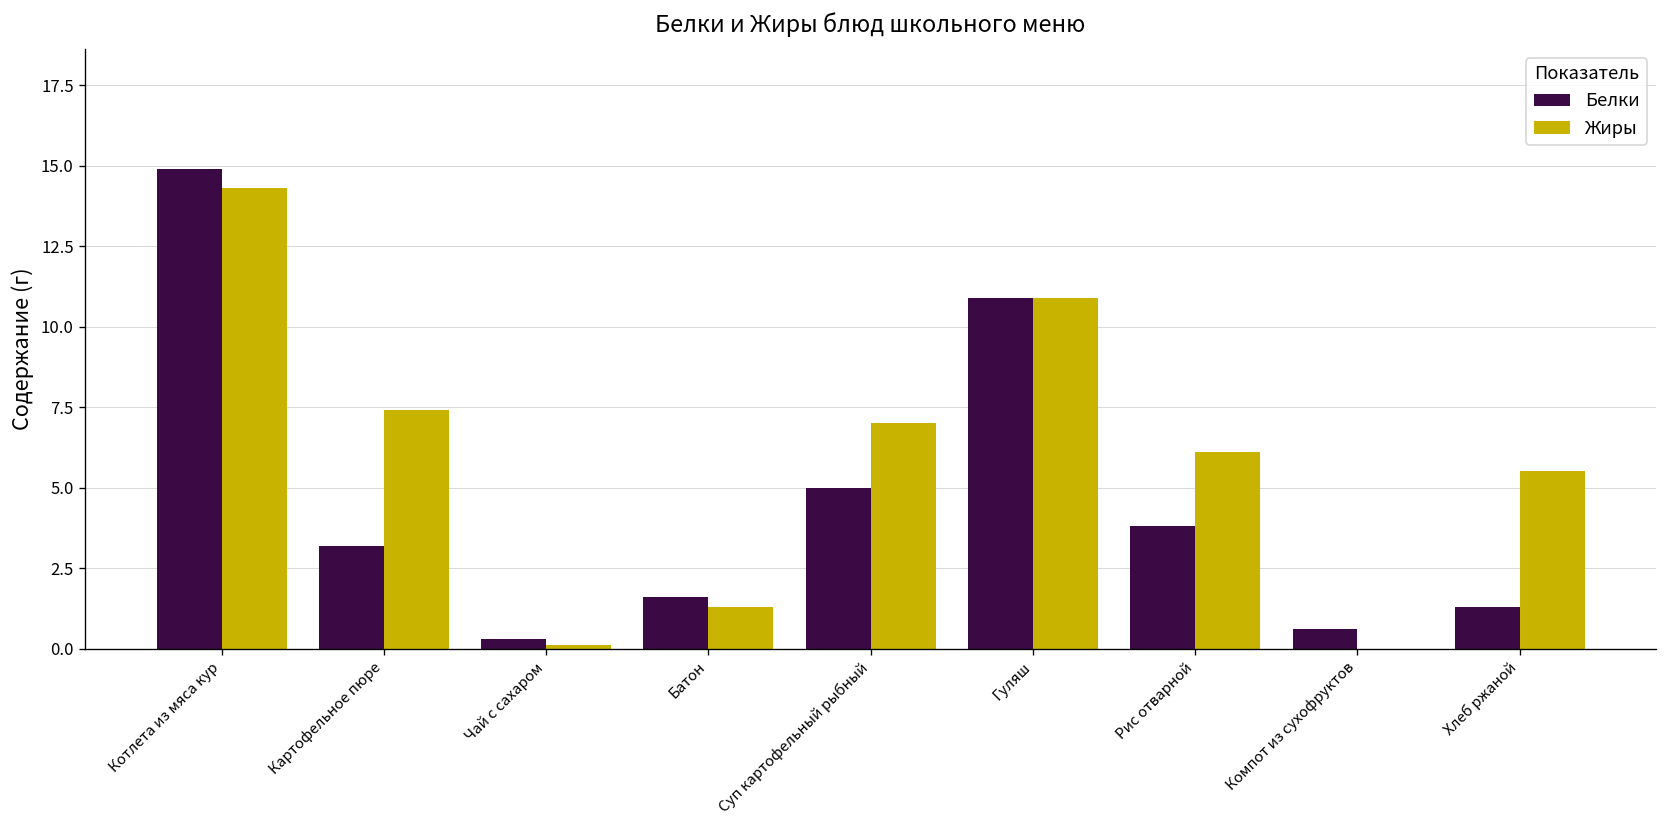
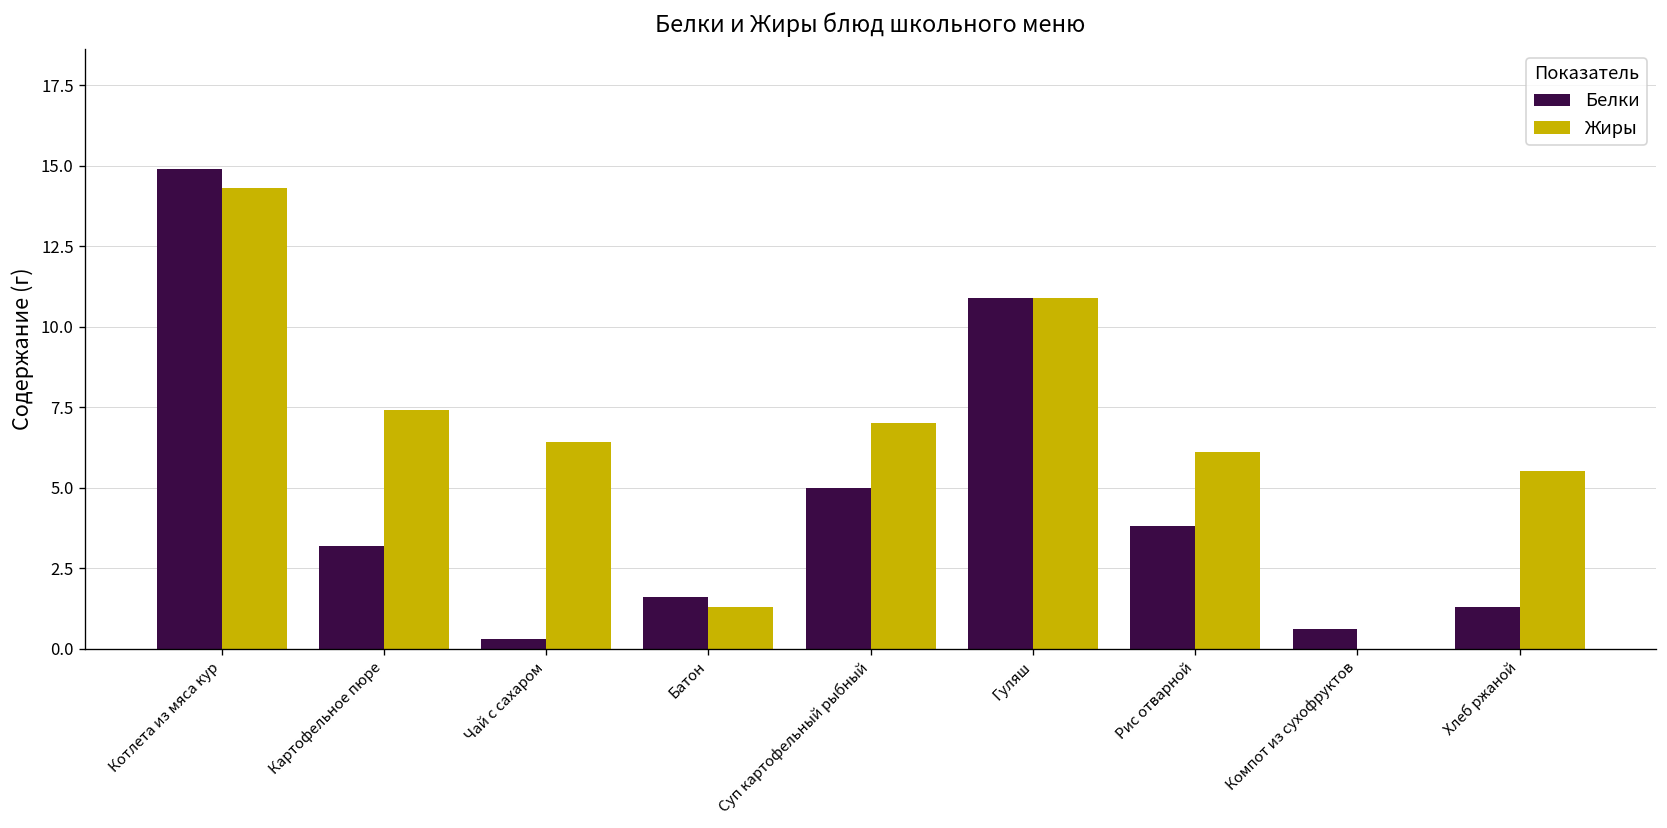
Жиры, Чай с сахаром: 0.1 -> 6.4
